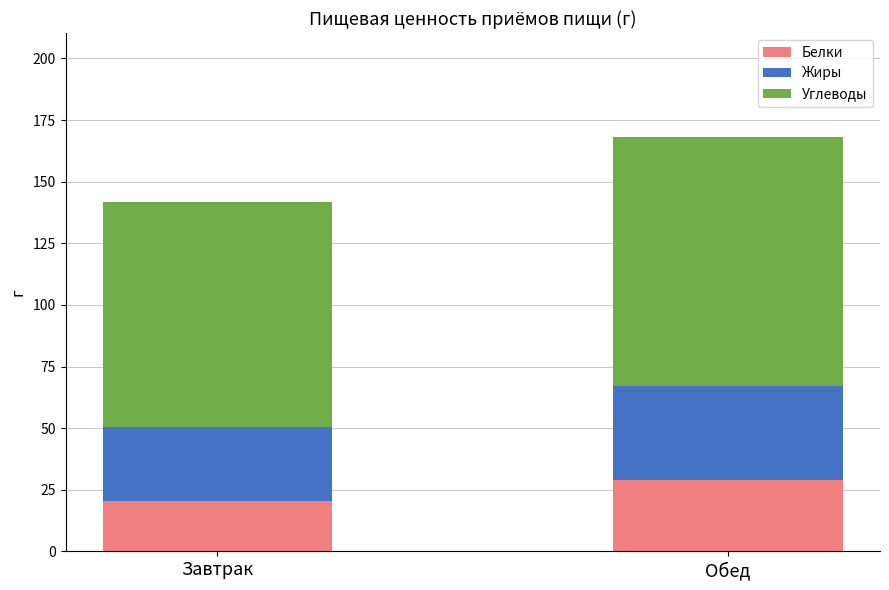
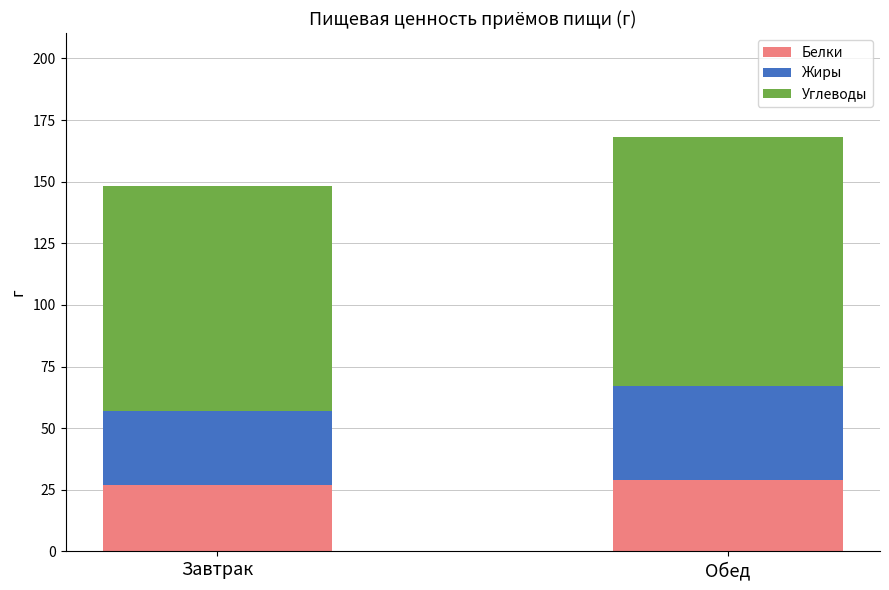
Белки, Завтрак: 20 -> 27
